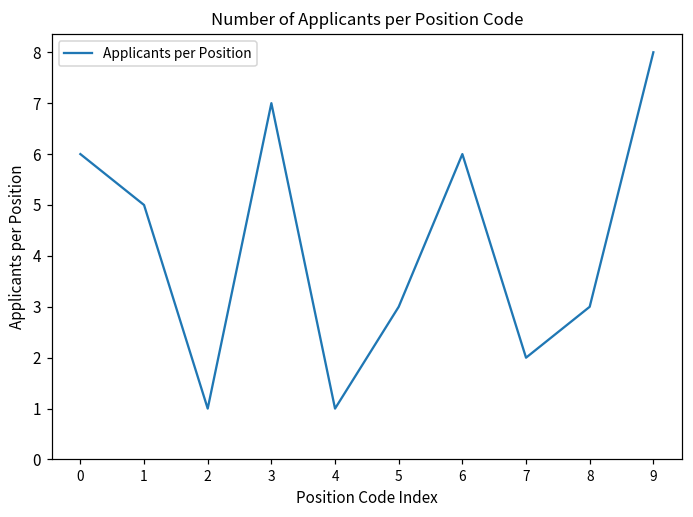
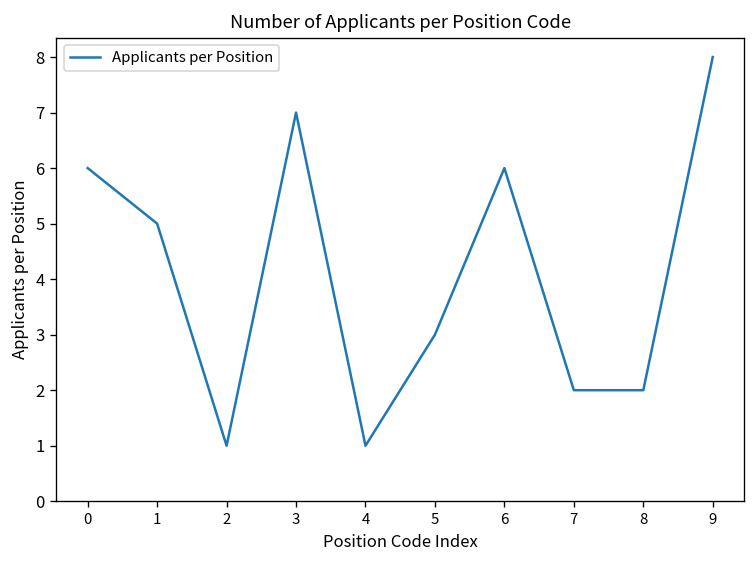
8: 3 -> 2
